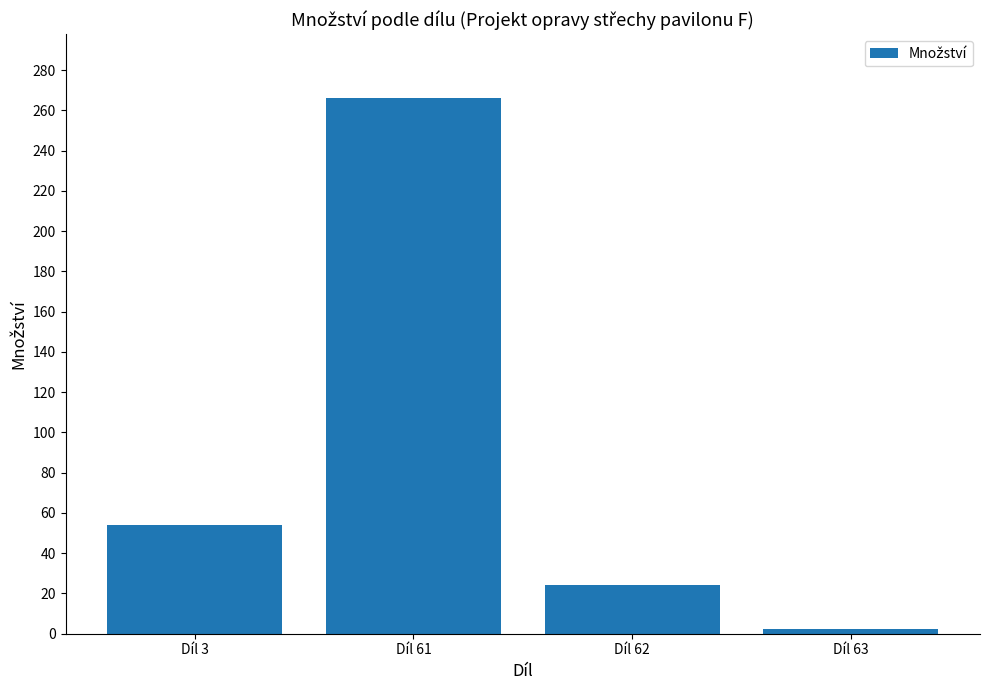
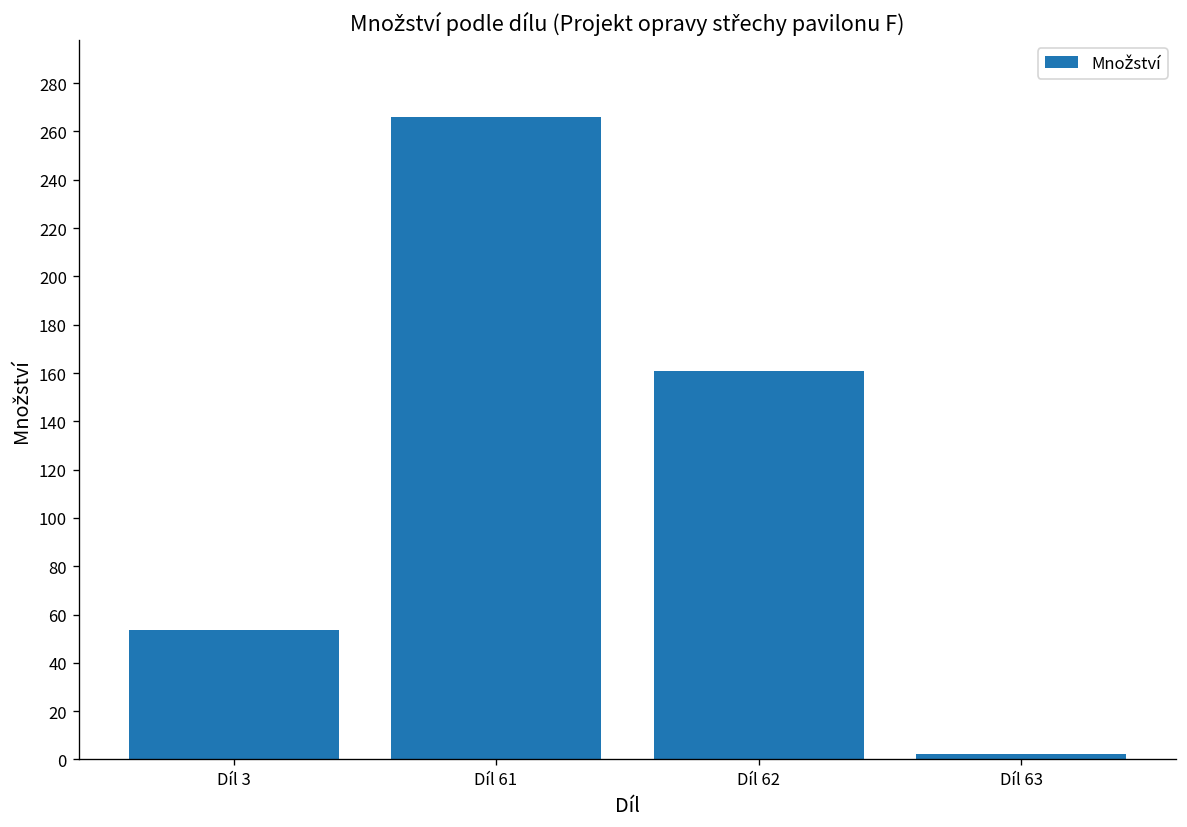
Díl 62: 24 -> 161
